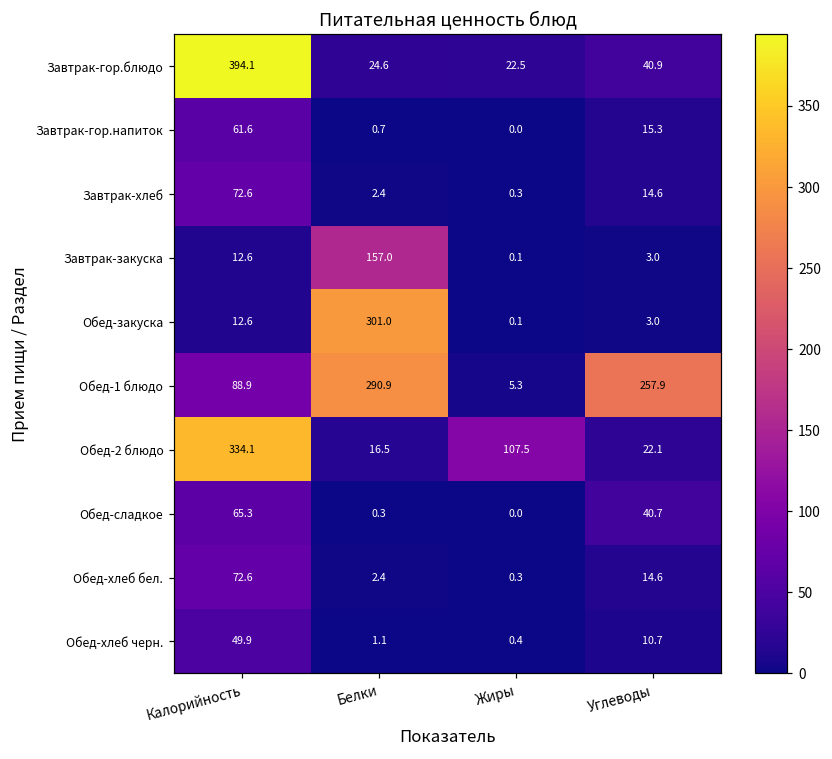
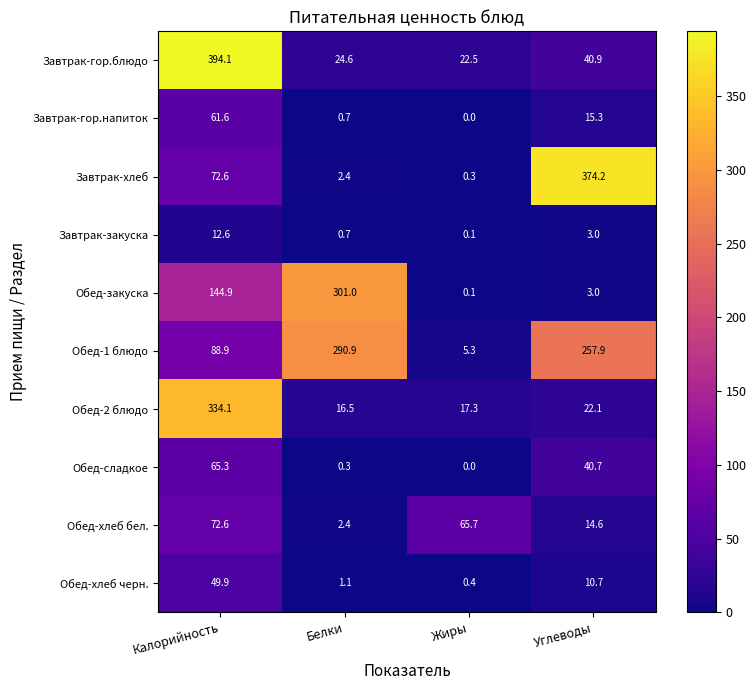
Завтрак-хлеб, Углеводы: 14.6 -> 374.2
Завтрак-закуска, Белки: 157.0 -> 0.7
Обед-закуска, Калорийность: 12.6 -> 144.9
Обед-2 блюдо, Жиры: 107.5 -> 17.3
Обед-хлеб бел., Жиры: 0.3 -> 65.7
